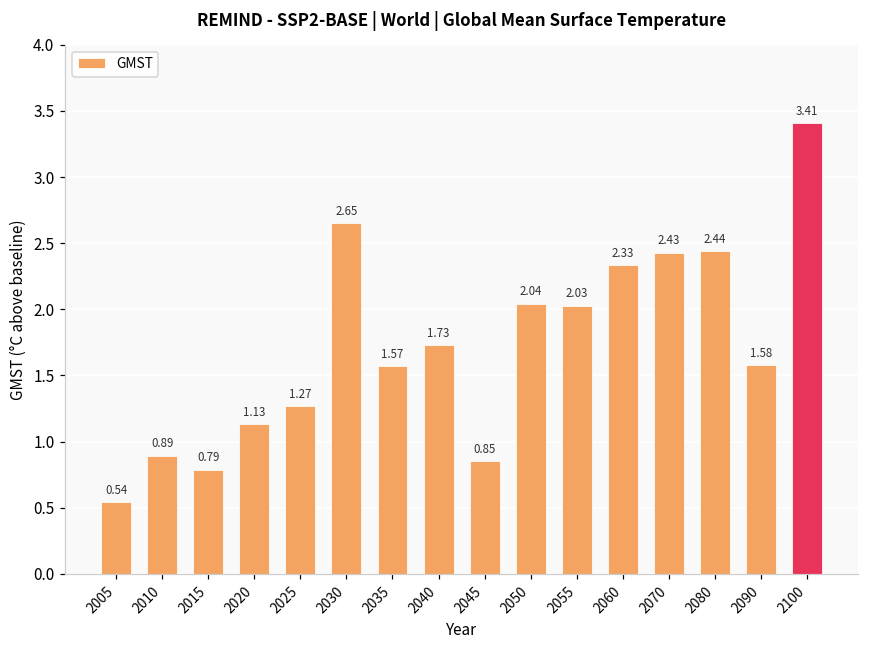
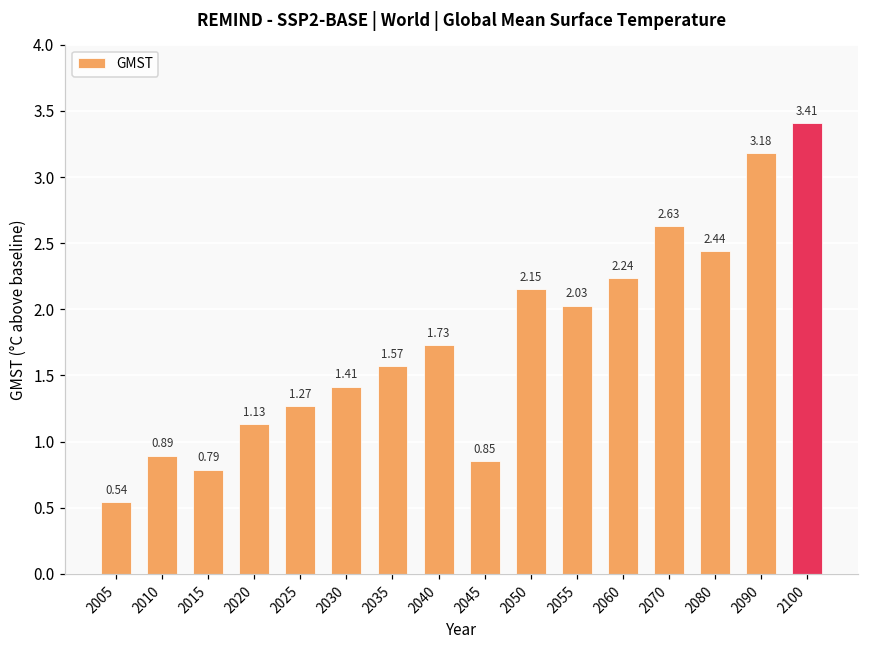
2030: 2.65 -> 1.41
2050: 2.04 -> 2.15
2060: 2.33 -> 2.24
2070: 2.43 -> 2.63
2090: 1.58 -> 3.18
